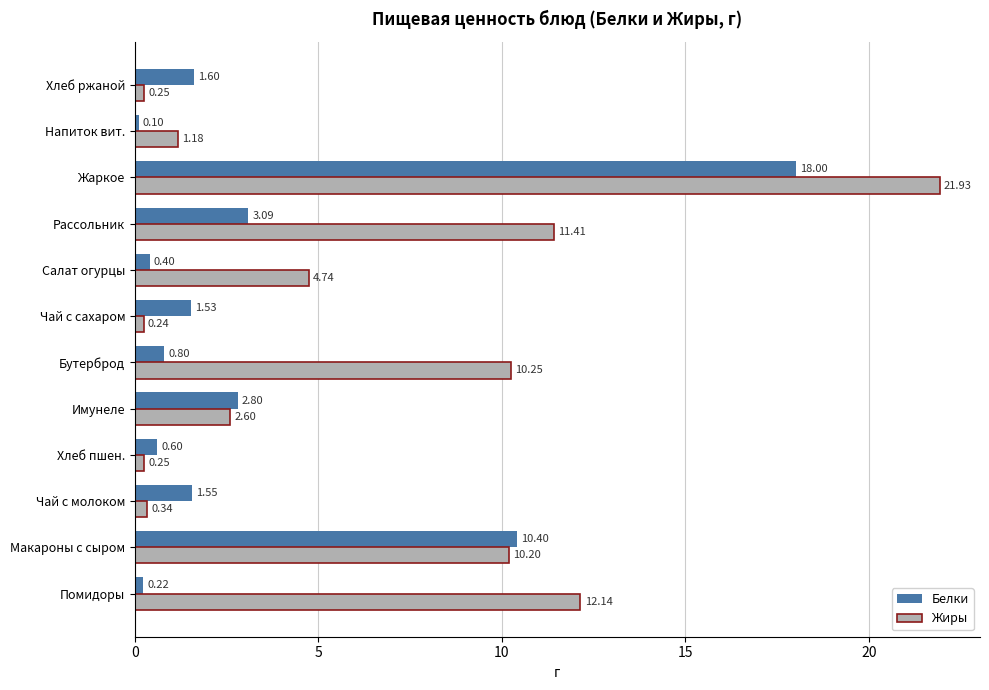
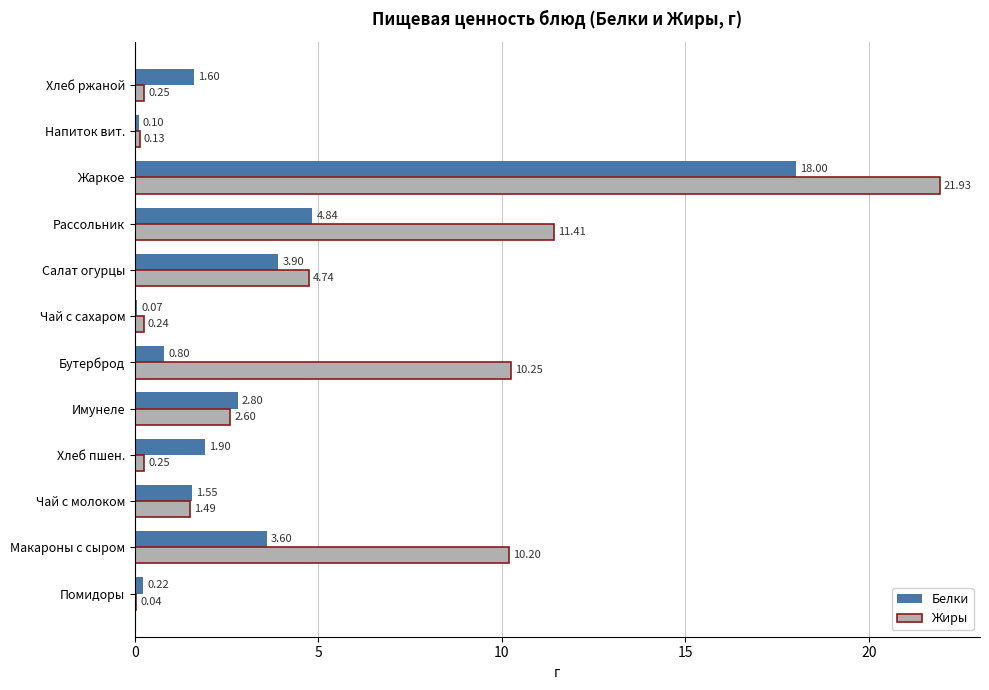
Жиры, Напиток вит.: 1.18 -> 0.13
Белки, Рассольник: 3.09 -> 4.84
Белки, Салат огурцы: 0.40 -> 3.90
Белки, Чай с сахаром: 1.53 -> 0.07
Белки, Хлеб пшен.: 0.60 -> 1.90
Жиры, Чай с молоком: 0.34 -> 1.49
Белки, Макароны с сыром: 10.40 -> 3.60
Жиры, Помидоры: 12.14 -> 0.04
